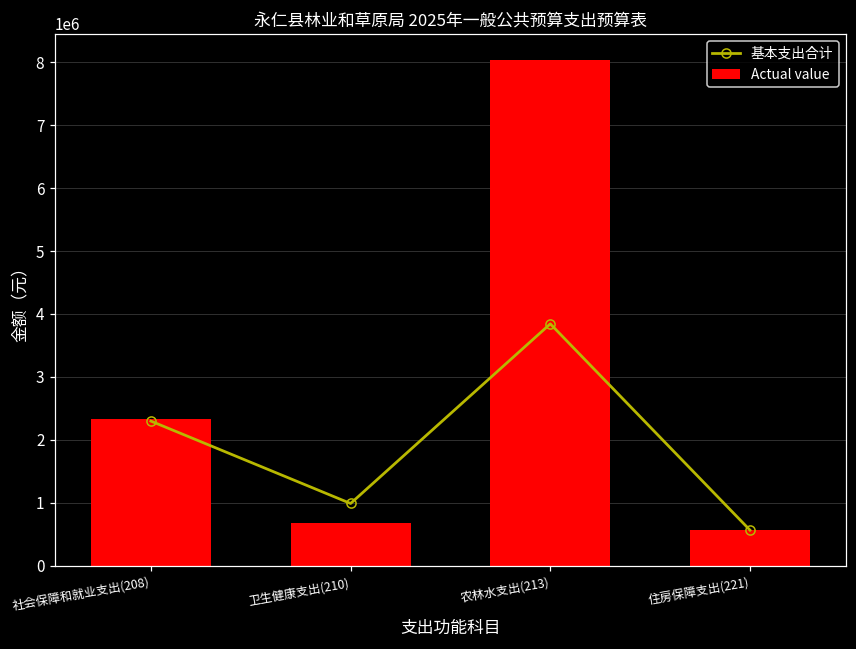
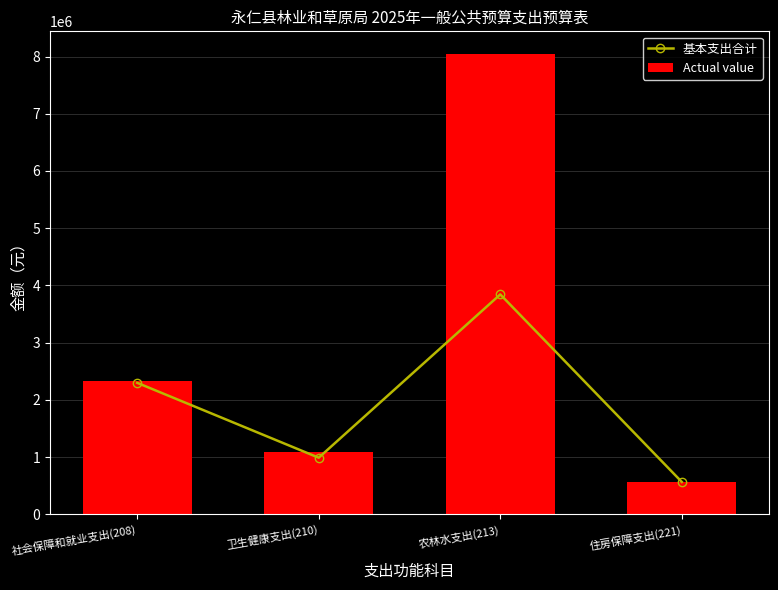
Actual value, 卫生健康支出(210): 700000 -> 1100000
